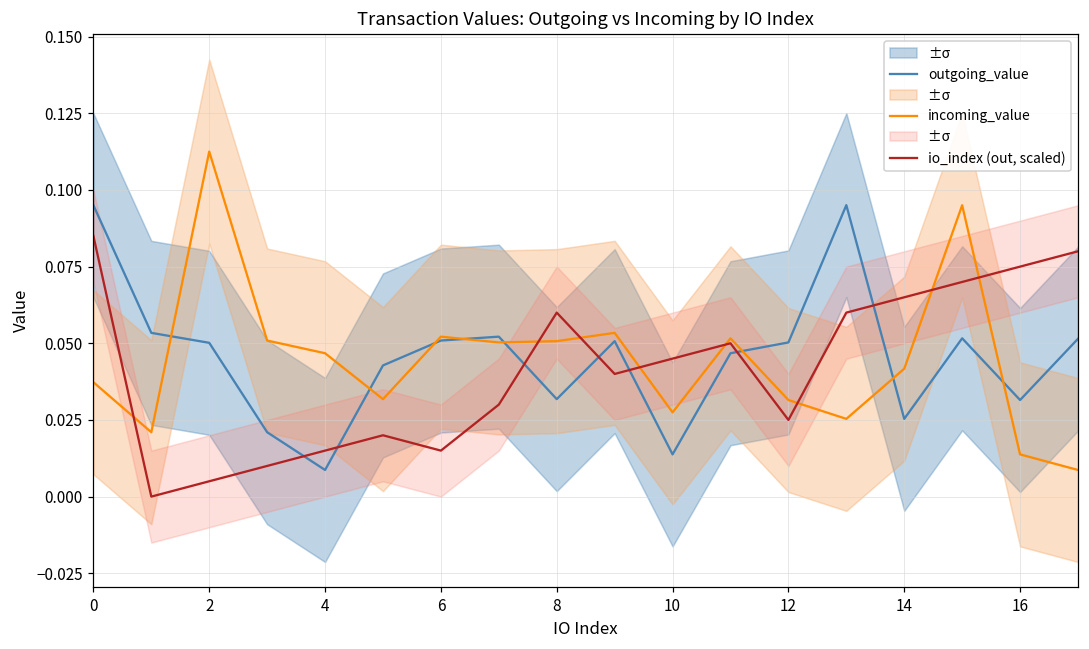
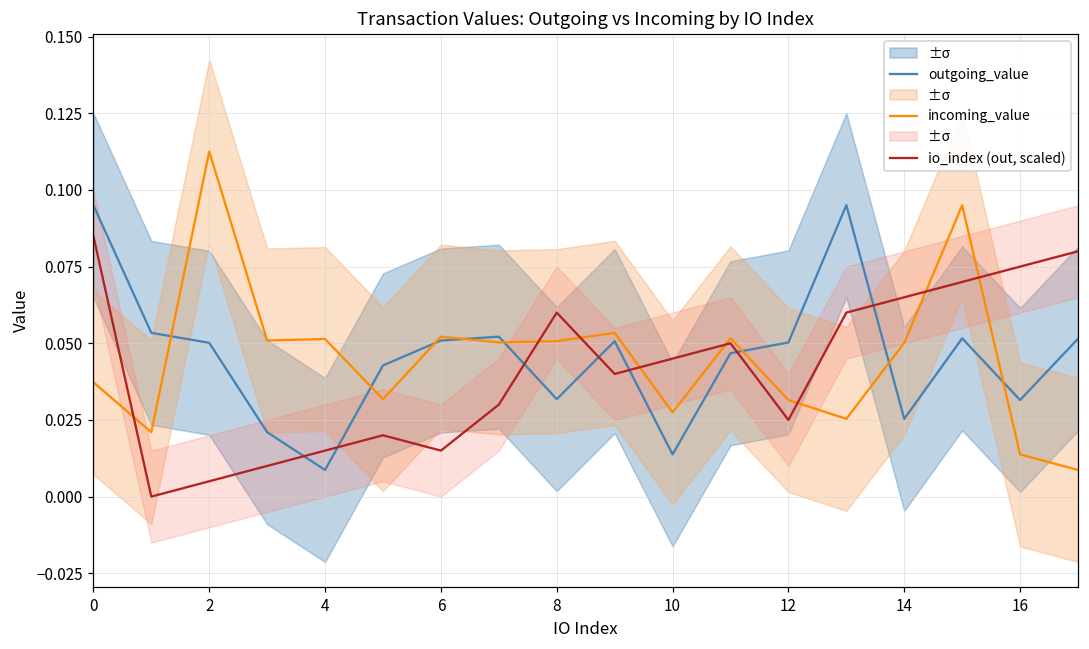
incoming_value, 4: 0.047 -> 0.051
incoming_value, 14: 0.042 -> 0.050
